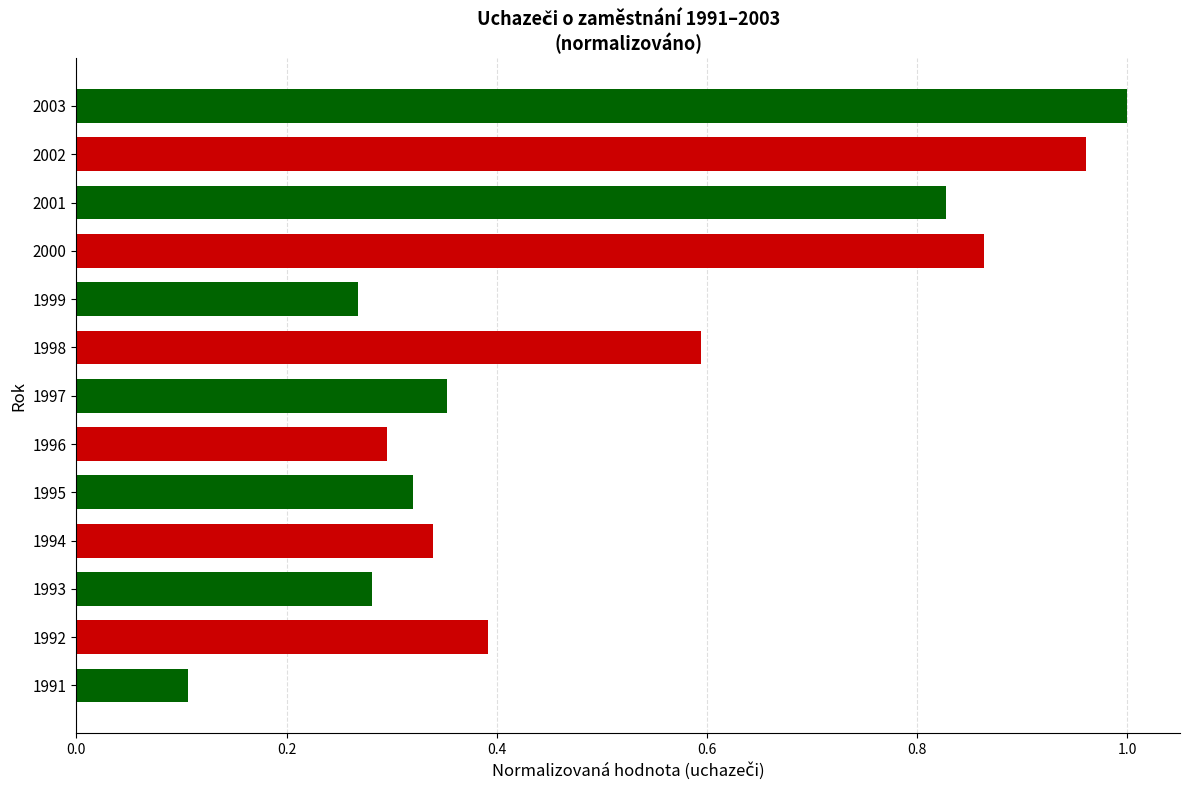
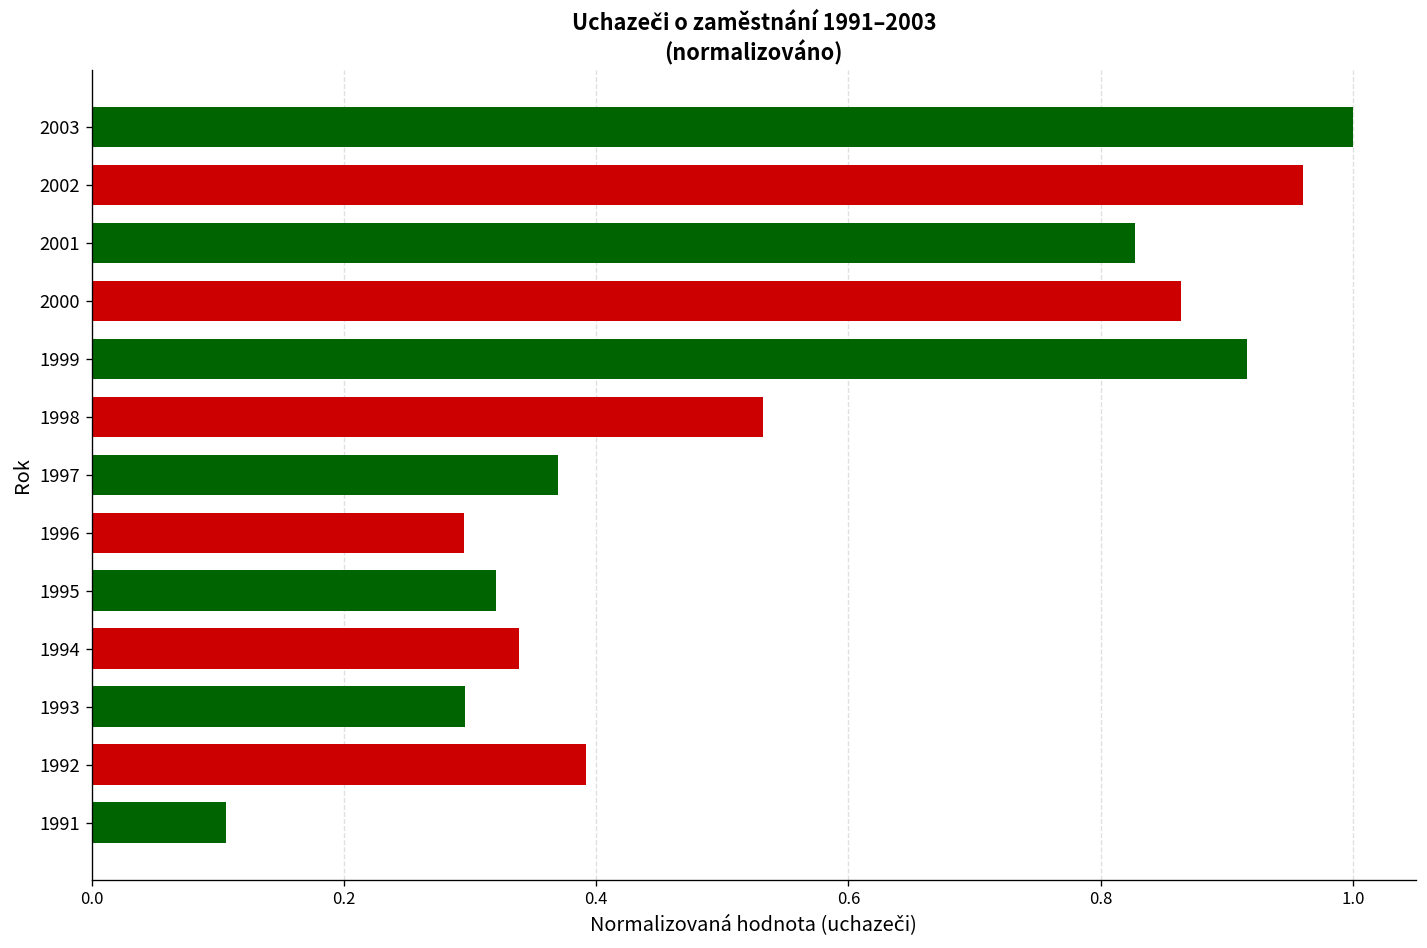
1999: 0.268 -> 0.916
1998: 0.595 -> 0.532
1997: 0.353 -> 0.370
1993: 0.281 -> 0.296
